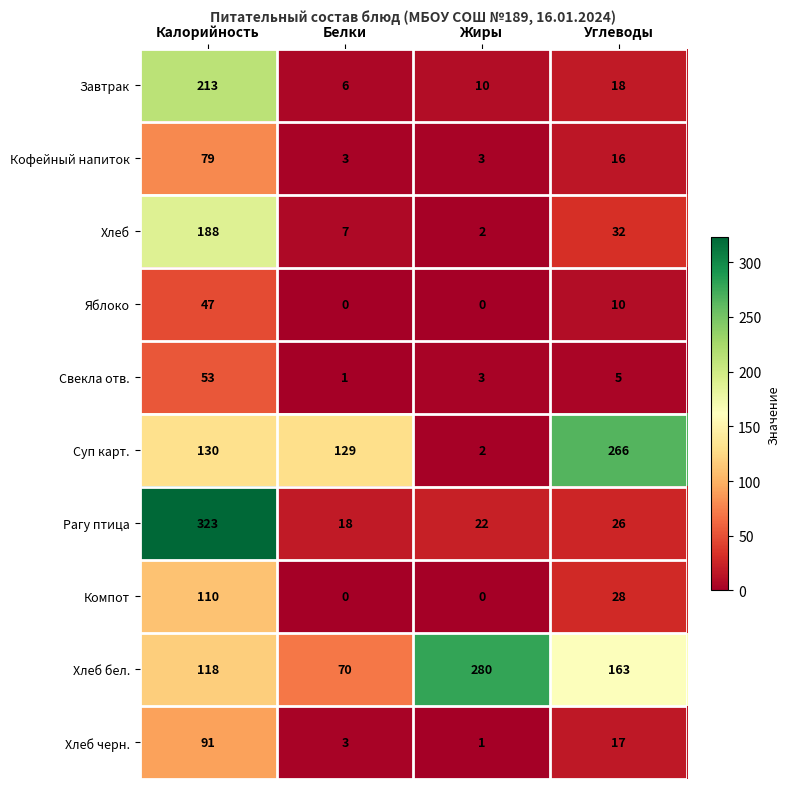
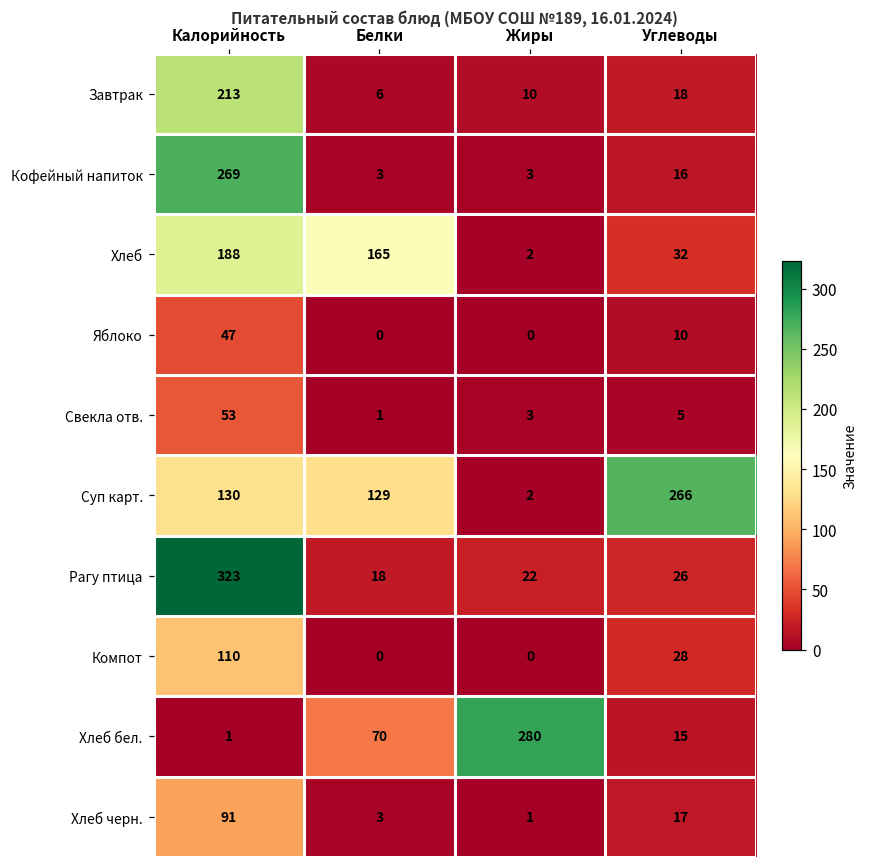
Кофейный напиток, Калорийность: 79 -> 269
Хлеб, Белки: 7 -> 165
Хлеб бел., Калорийность: 118 -> 1
Хлеб бел., Углеводы: 163 -> 15
